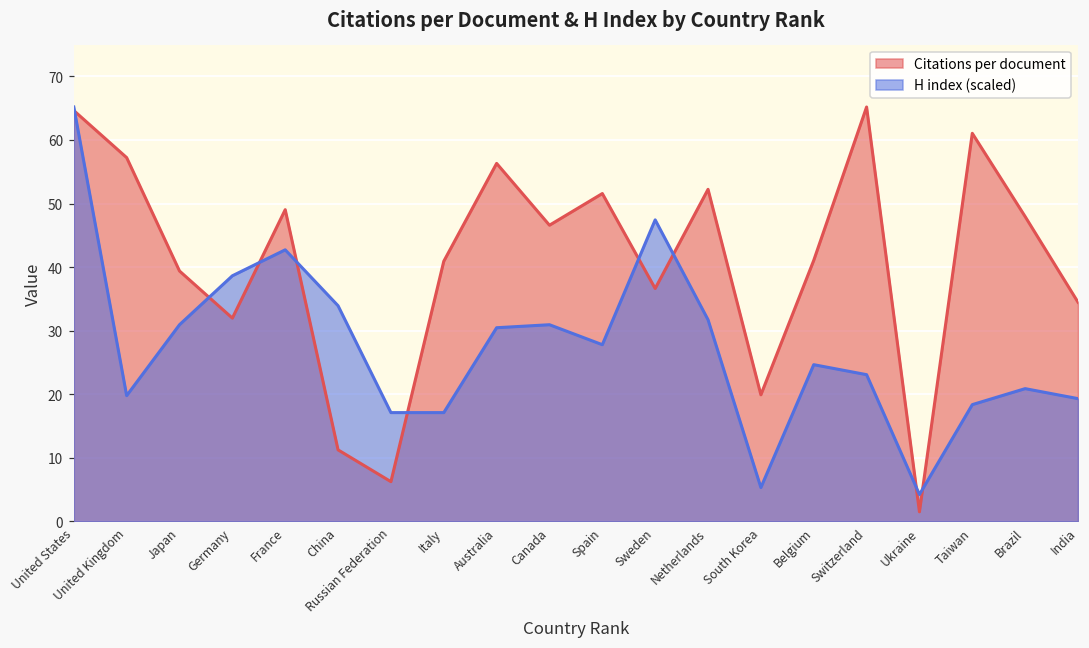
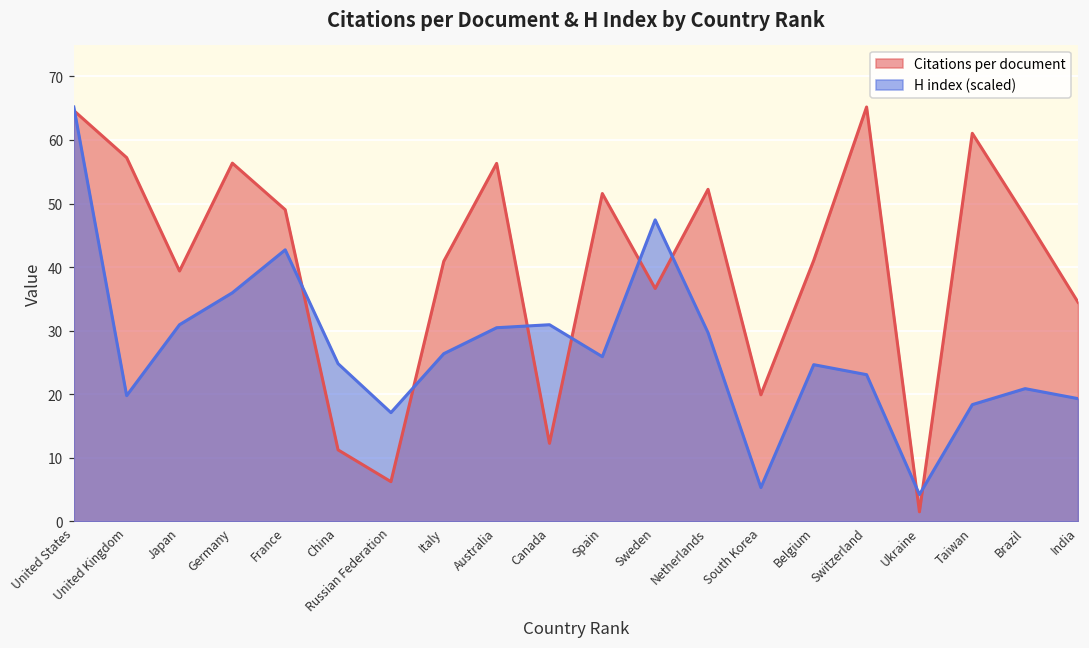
Citations per document, Germany: 32 -> 56
H index (scaled), Germany: 39 -> 36
H index (scaled), China: 34 -> 25
H index (scaled), Italy: 17 -> 26
Citations per document, Canada: 47 -> 12
H index (scaled), Spain: 28 -> 26
H index (scaled), Netherlands: 32 -> 30
